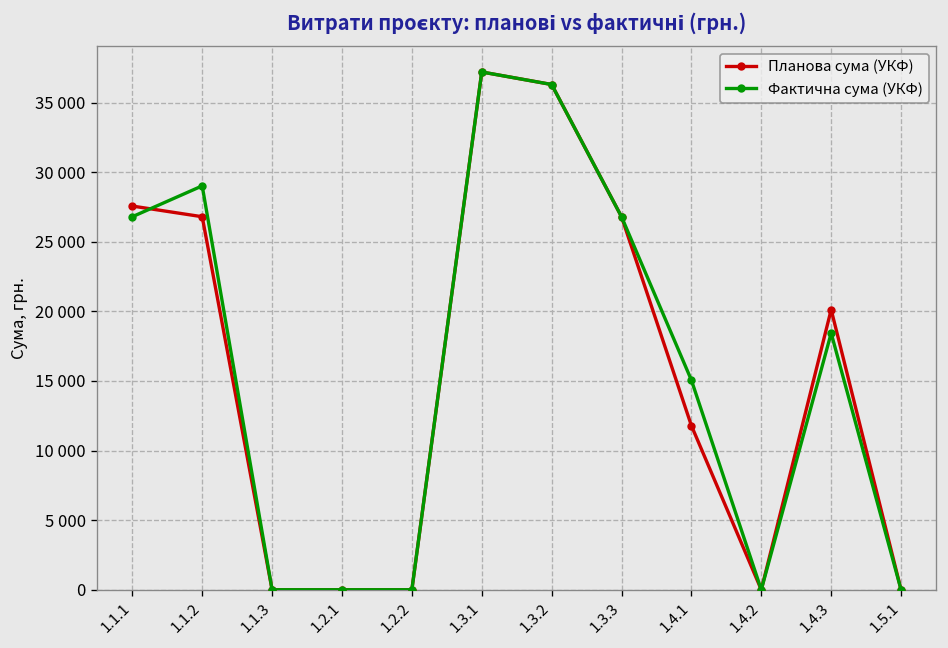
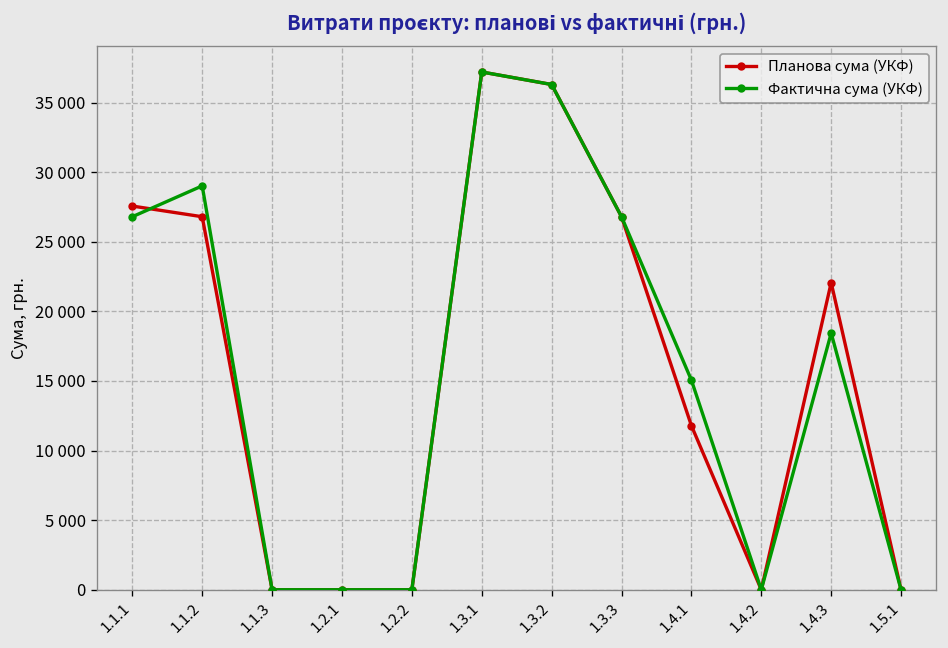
Планова сума (УКФ), 1.4.3: 20100 -> 22100
